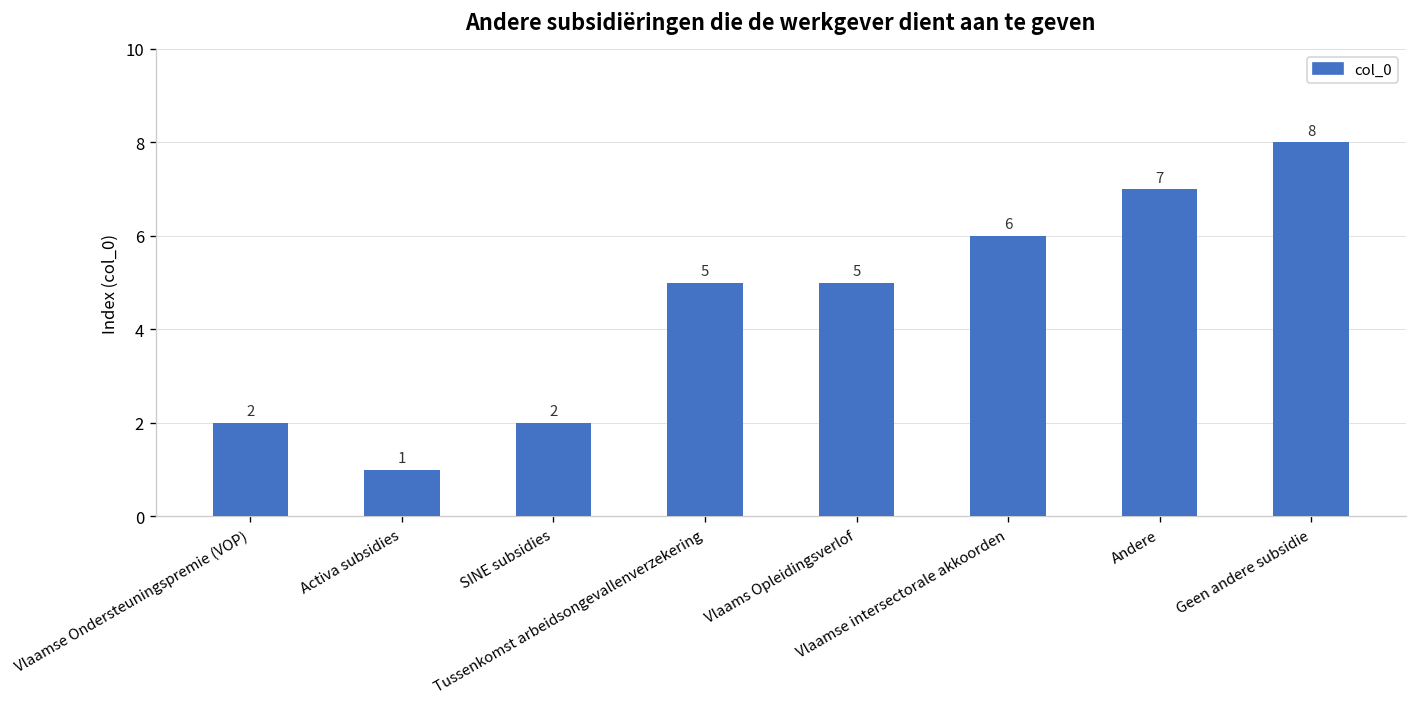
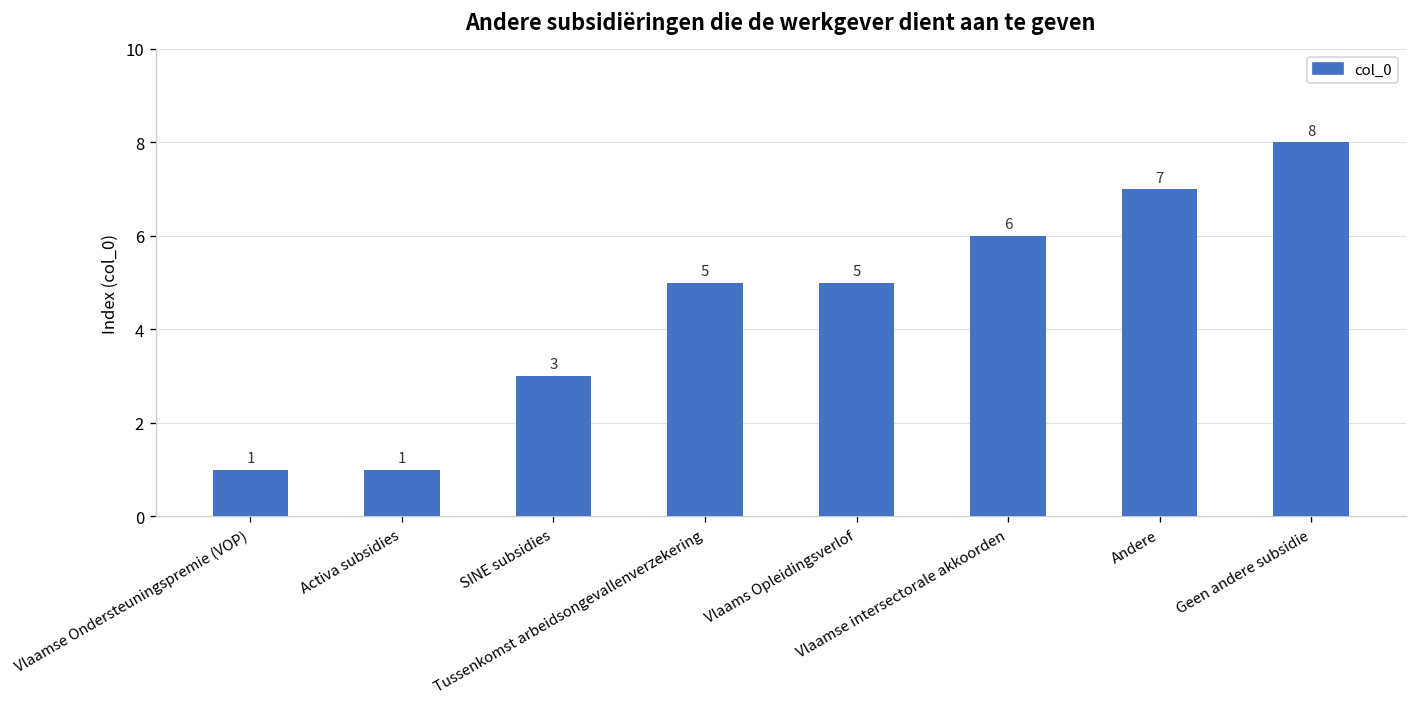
Vlaamse Ondersteuningspremie (VOP): 2 -> 1
SINE subsidies: 2 -> 3
